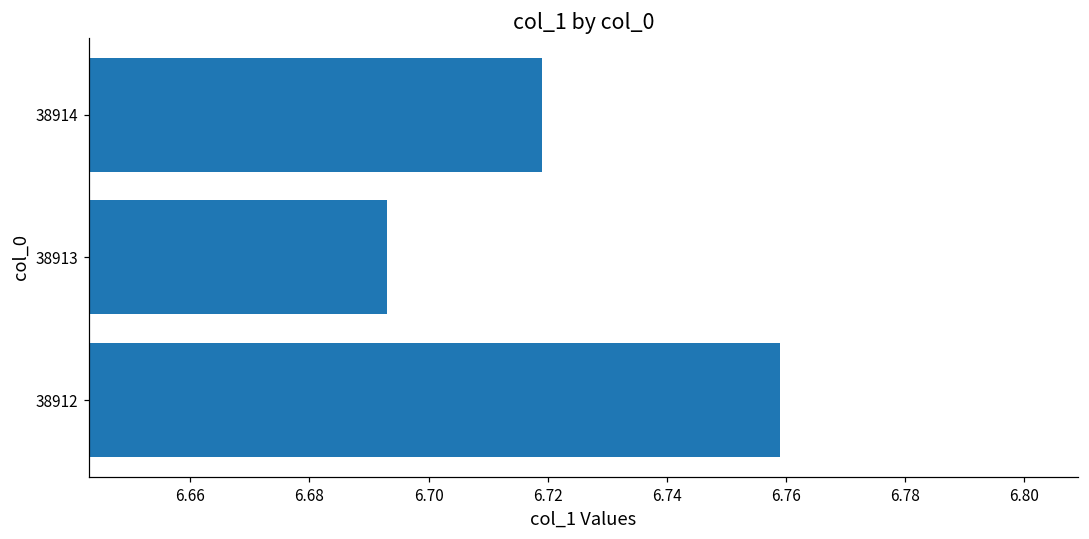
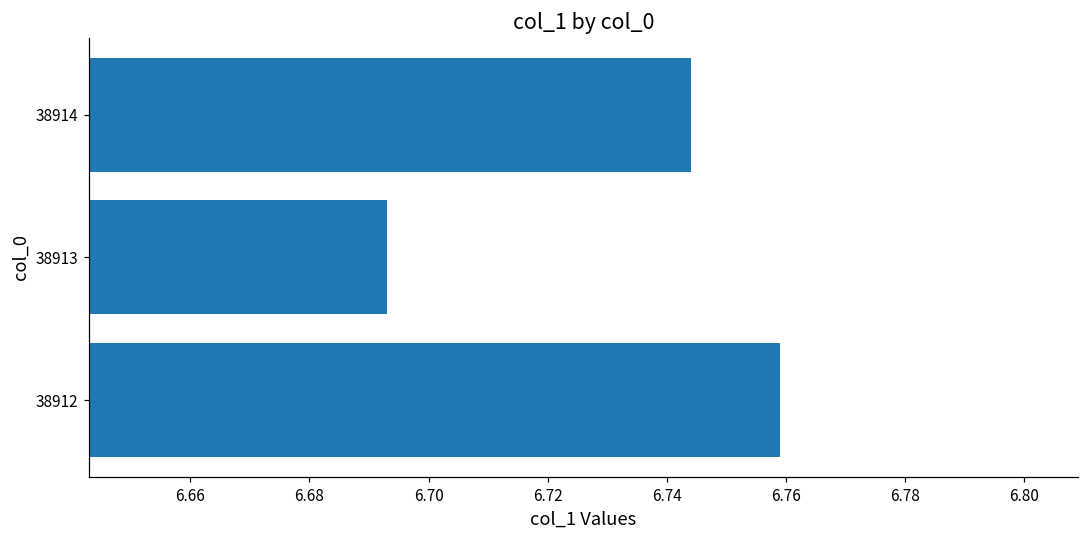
38914: 6.719 -> 6.744
